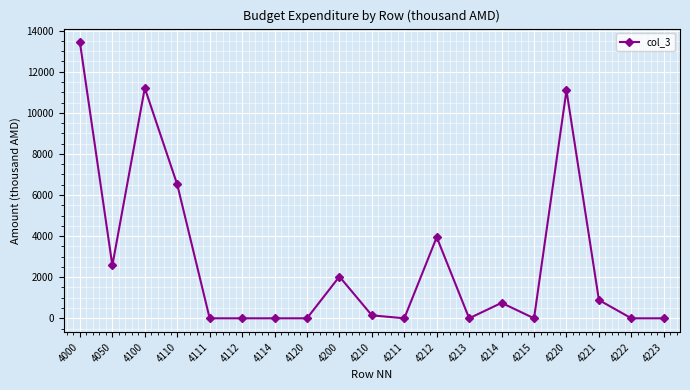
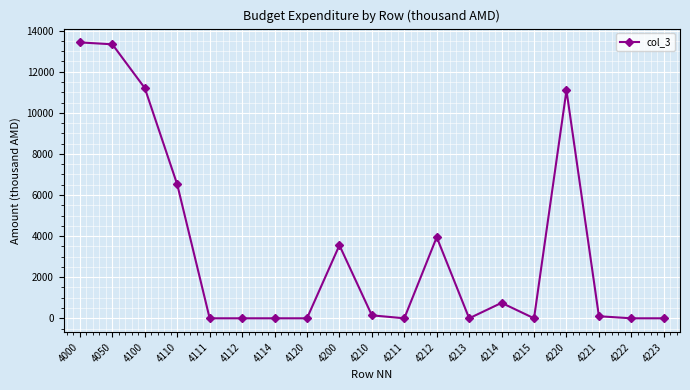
4050: 2600 -> 13300
4200: 2000 -> 3600
4221: 900 -> 100
